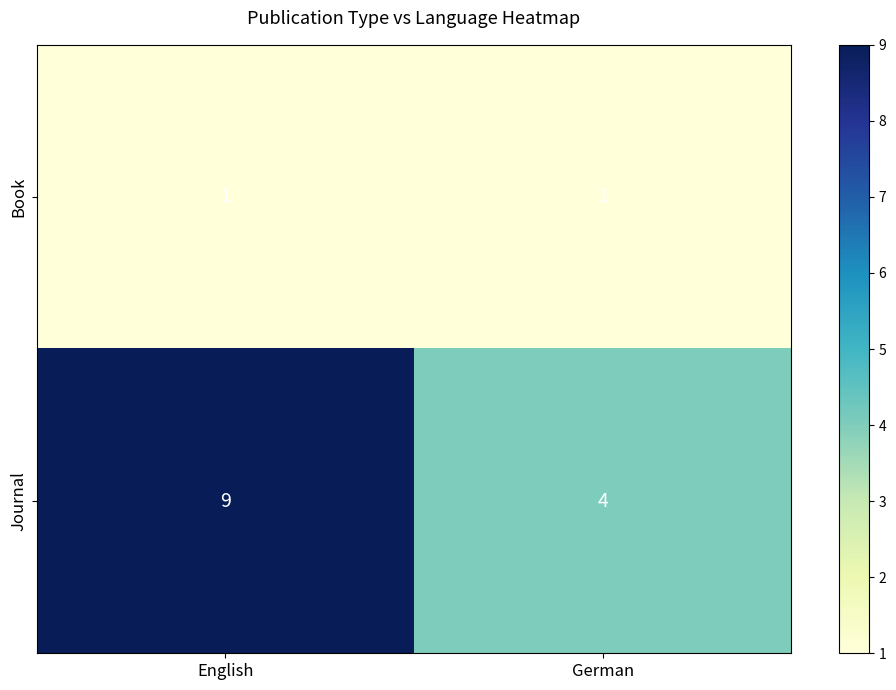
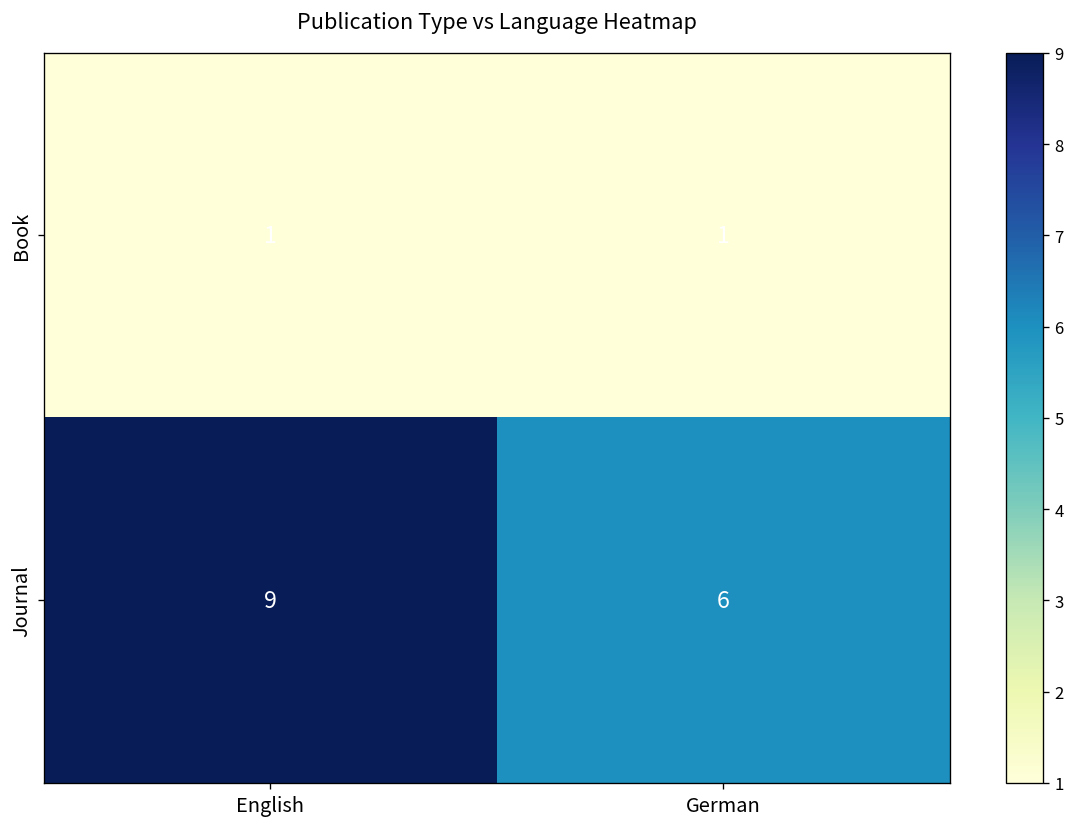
Journal, German: 4 -> 6
